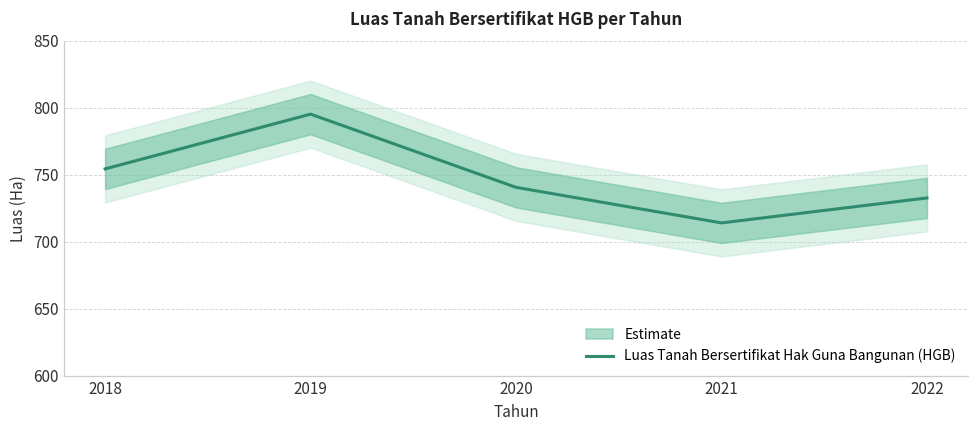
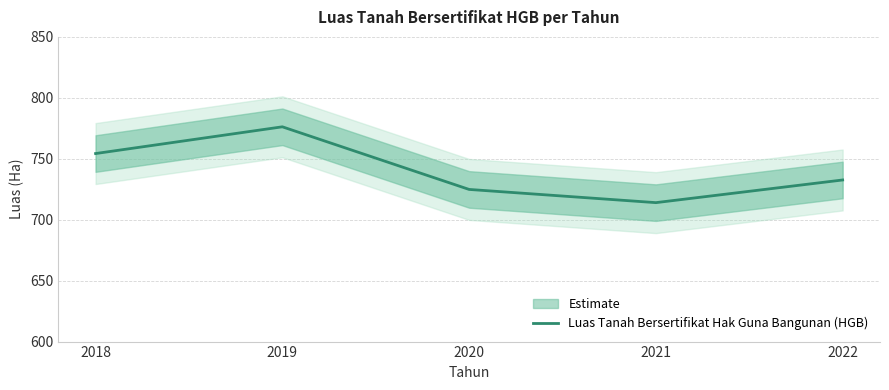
Luas Tanah Bersertifikat Hak Guna Bangunan (HGB), 2019: 795 -> 776
Luas Tanah Bersertifikat Hak Guna Bangunan (HGB), 2020: 741 -> 725
